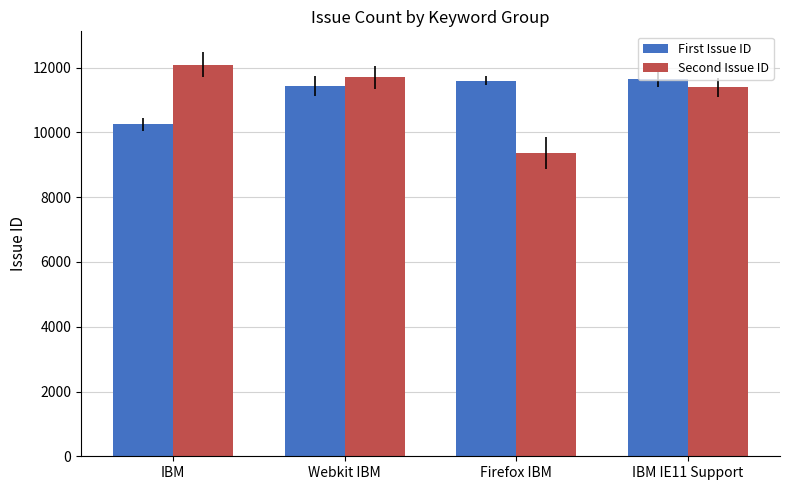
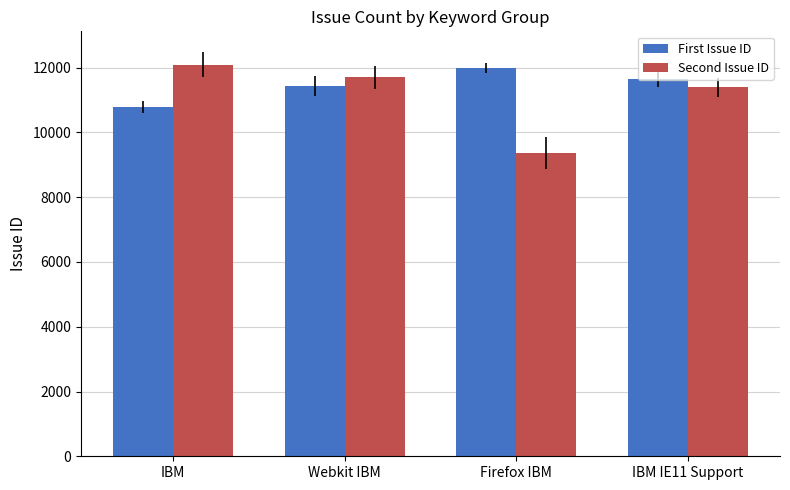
First Issue ID, IBM: 10200 -> 10800
First Issue ID, Firefox IBM: 11600 -> 12000
